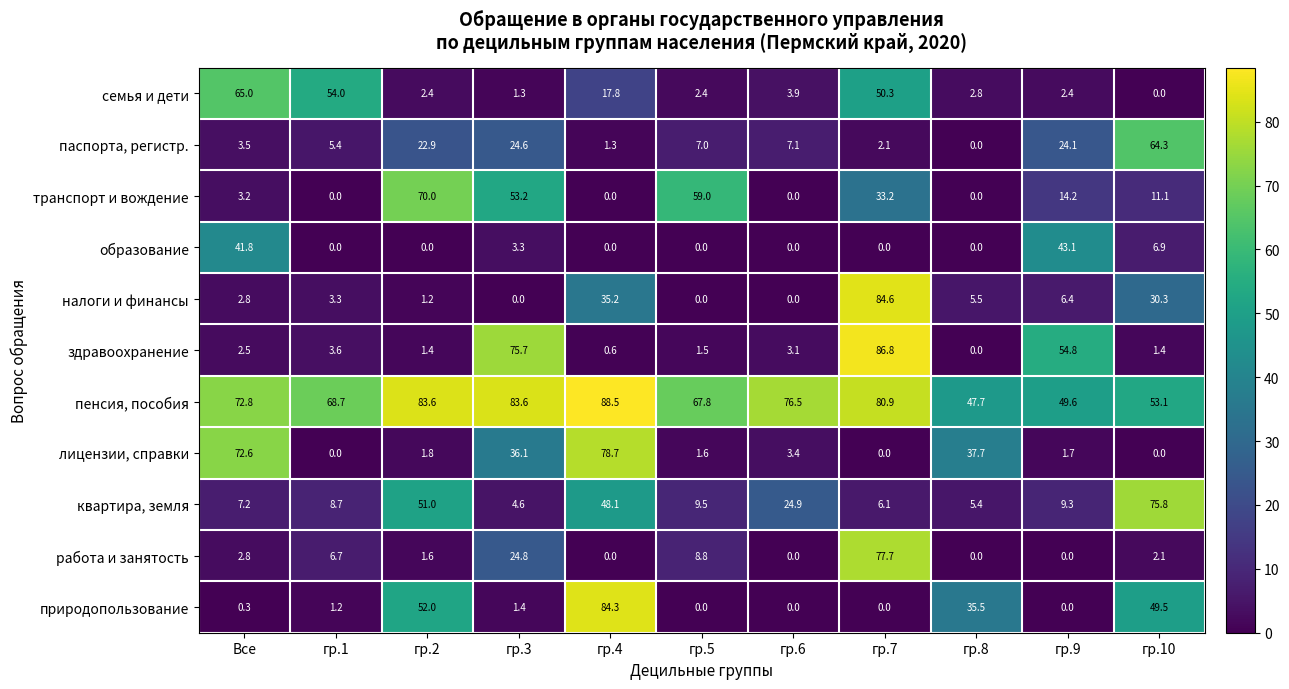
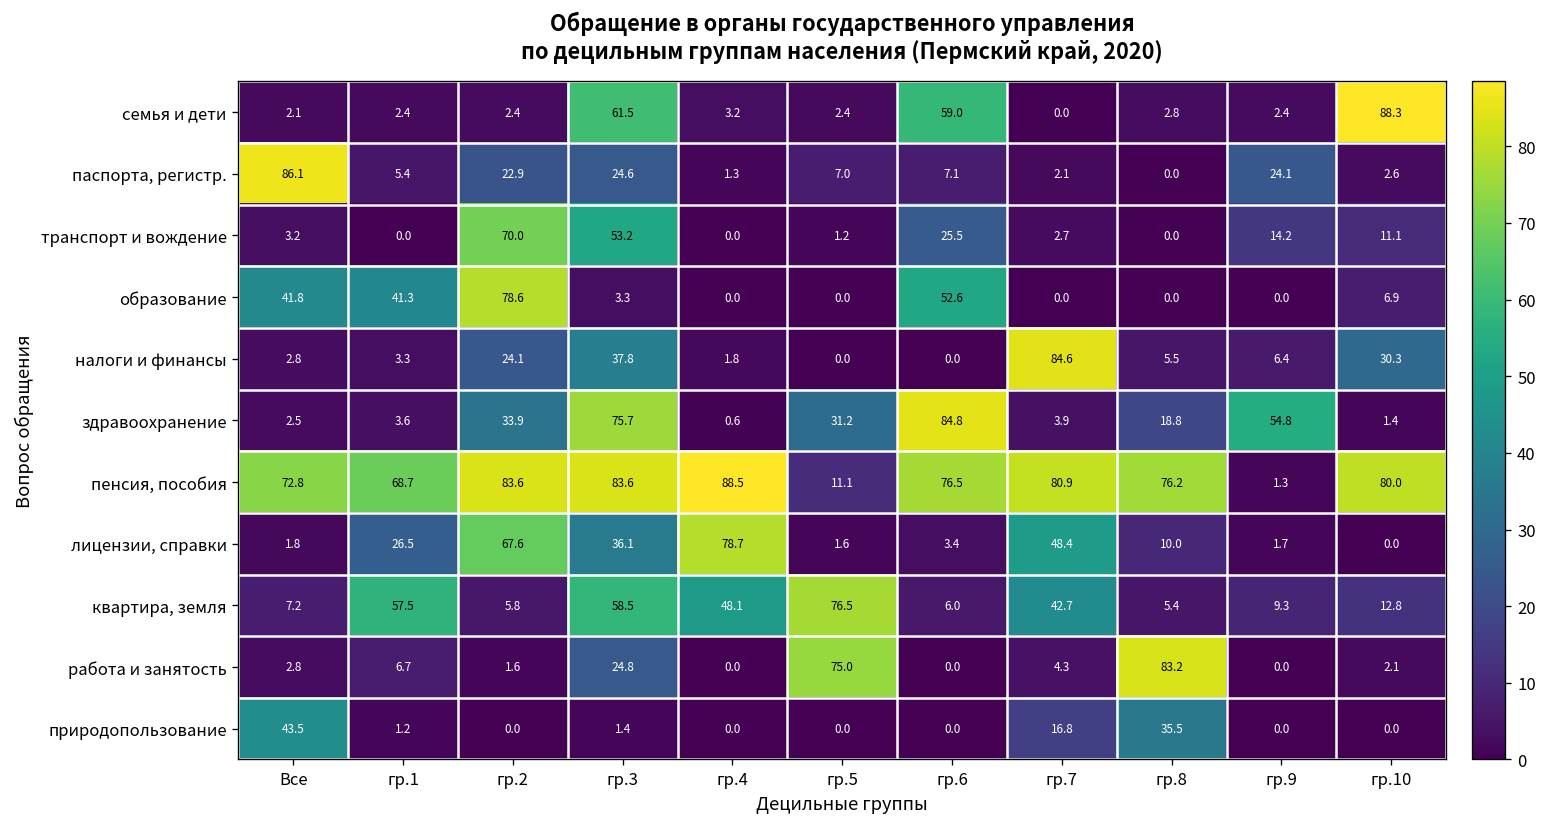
семья и дети, Все: 65.0 -> 2.1
семья и дети, гр.1: 54.0 -> 2.4
семья и дети, гр.3: 1.3 -> 61.5
семья и дети, гр.4: 17.8 -> 3.2
семья и дети, гр.6: 3.9 -> 59.0
семья и дети, гр.7: 50.3 -> 0.0
семья и дети, гр.10: 0.0 -> 88.3
паспорта, регистр., Все: 3.5 -> 86.1
паспорта, регистр., гр.10: 64.3 -> 2.6
транспорт и вождение, гр.5: 59.0 -> 1.2
транспорт и вождение, гр.6: 0.0 -> 25.5
транспорт и вождение, гр.7: 33.2 -> 2.7
образование, гр.1: 0.0 -> 41.3
образование, гр.2: 0.0 -> 78.6
образование, гр.6: 0.0 -> 52.6
образование, гр.9: 43.1 -> 0.0
налоги и финансы, гр.2: 1.2 -> 24.1
налоги и финансы, гр.3: 0.0 -> 37.8
налоги и финансы, гр.4: 35.2 -> 1.8
здравоохранение, гр.2: 1.4 -> 33.9
здравоохранение, гр.5: 1.5 -> 31.2
здравоохранение, гр.6: 3.1 -> 84.8
здравоохранение, гр.7: 86.8 -> 3.9
здравоохранение, гр.8: 0.0 -> 18.8
пенсия, пособия, гр.5: 67.8 -> 11.1
пенсия, пособия, гр.8: 47.7 -> 76.2
пенсия, пособия, гр.9: 49.6 -> 1.3
пенсия, пособия, гр.10: 53.1 -> 80.0
лицензии, справки, Все: 72.6 -> 1.8
лицензии, справки, гр.1: 0.0 -> 26.5
лицензии, справки, гр.2: 1.8 -> 67.6
лицензии, справки, гр.7: 0.0 -> 48.4
лицензии, справки, гр.8: 37.7 -> 10.0
квартира, земля, гр.1: 8.7 -> 57.5
квартира, земля, гр.2: 51.0 -> 5.8
квартира, земля, гр.3: 4.6 -> 58.5
квартира, земля, гр.5: 9.5 -> 76.5
квартира, земля, гр.6: 24.9 -> 6.0
квартира, земля, гр.7: 6.1 -> 42.7
квартира, земля, гр.10: 75.8 -> 12.8
работа и занятость, гр.5: 8.8 -> 75.0
работа и занятость, гр.7: 77.7 -> 4.3
работа и занятость, гр.8: 0.0 -> 83.2
природопользование, Все: 0.3 -> 43.5
природопользование, гр.2: 52.0 -> 0.0
природопользование, гр.4: 84.3 -> 0.0
природопользование, гр.7: 0.0 -> 16.8
природопользование, гр.10: 49.5 -> 0.0
